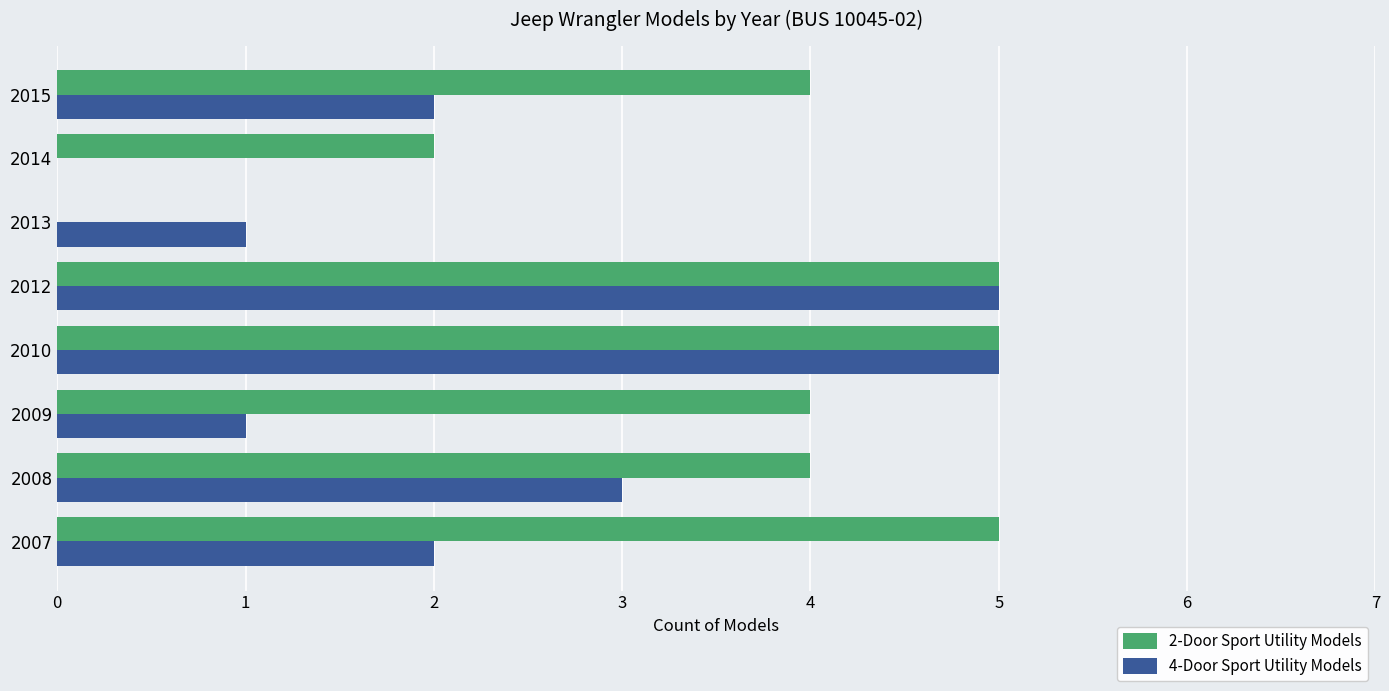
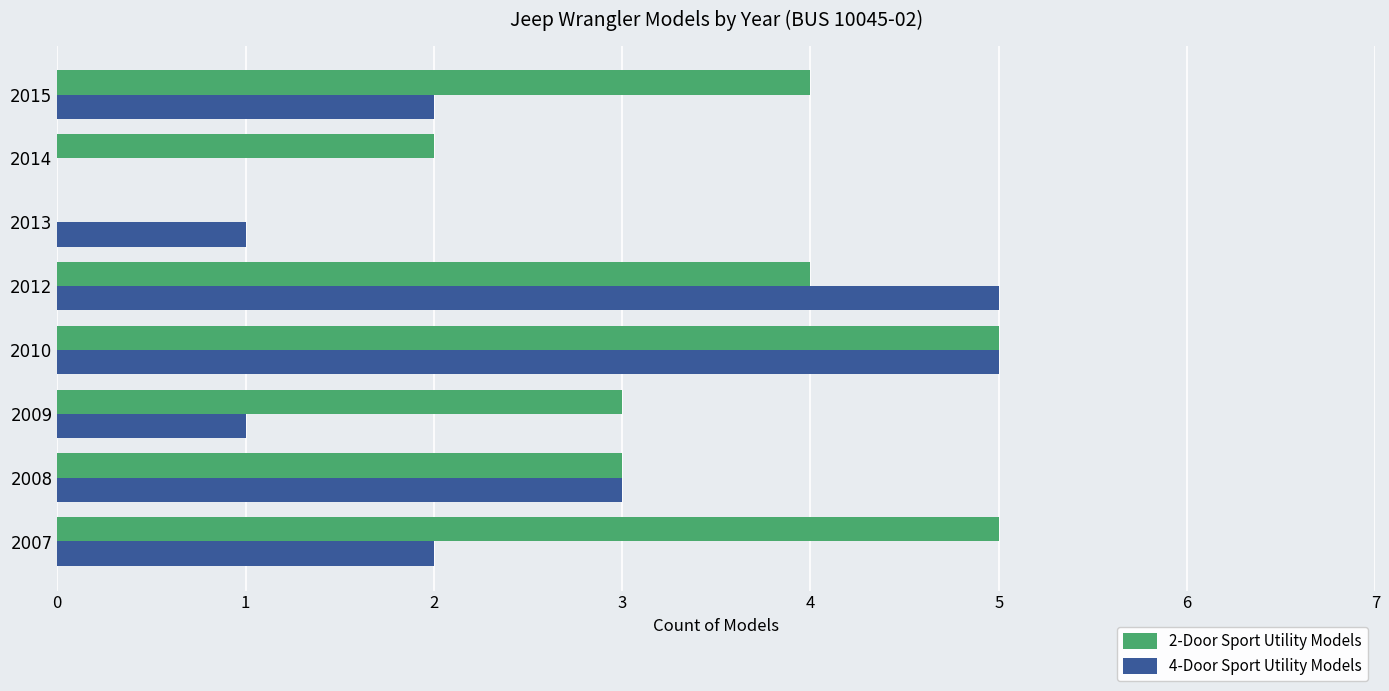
2-Door Sport Utility Models, 2012: 5 -> 4
2-Door Sport Utility Models, 2009: 4 -> 3
2-Door Sport Utility Models, 2008: 4 -> 3
